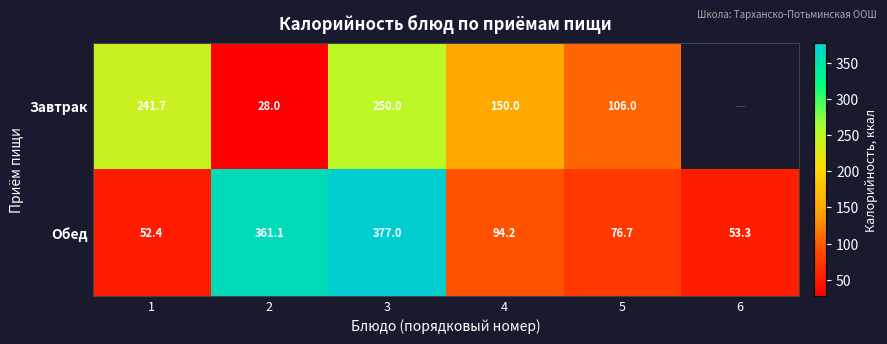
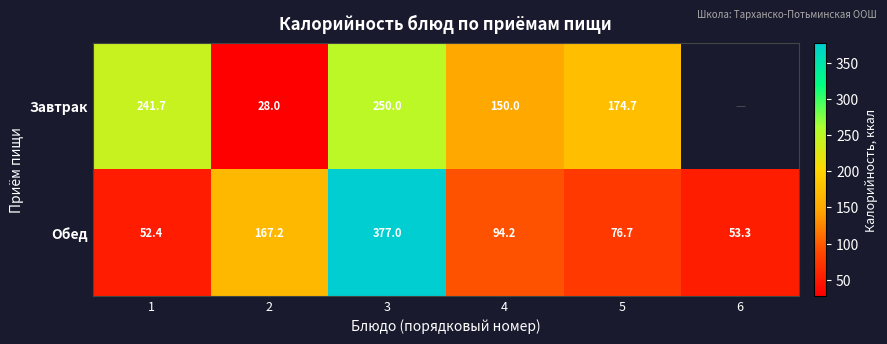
Завтрак, 5: 106.0 -> 174.7
Обед, 2: 361.1 -> 167.2
